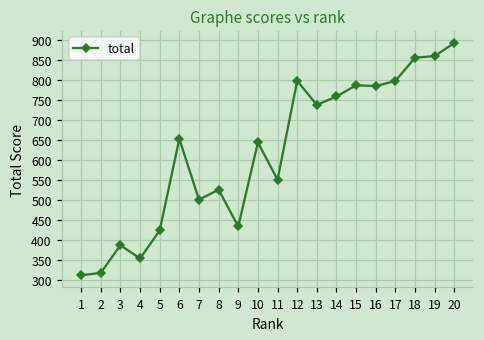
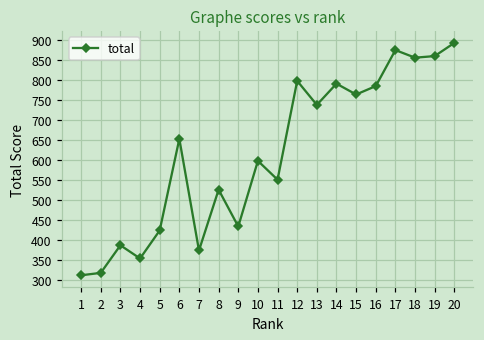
7: 500 -> 380
10: 650 -> 600
14: 760 -> 790
15: 790 -> 770
17: 800 -> 880
